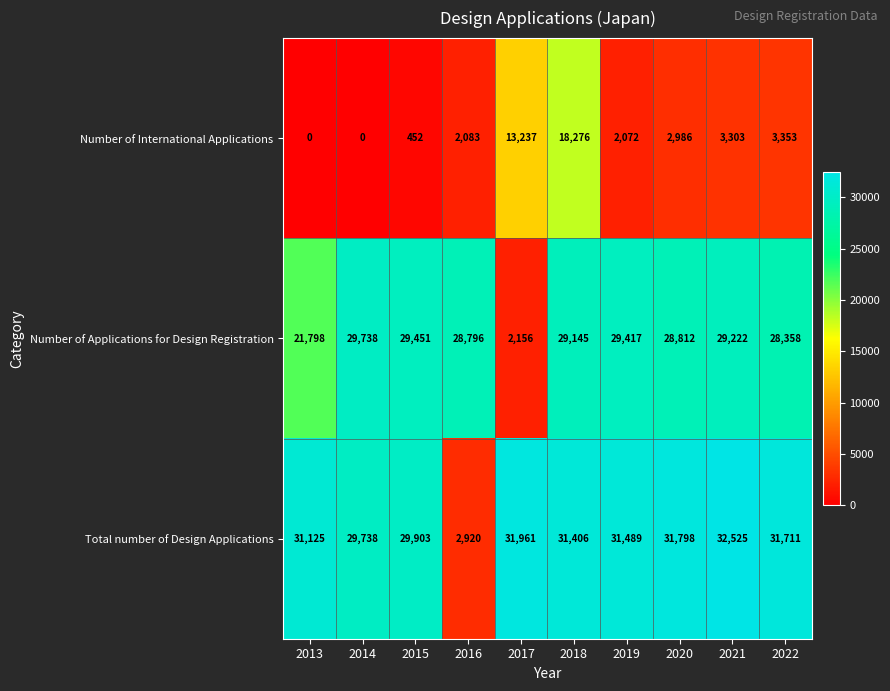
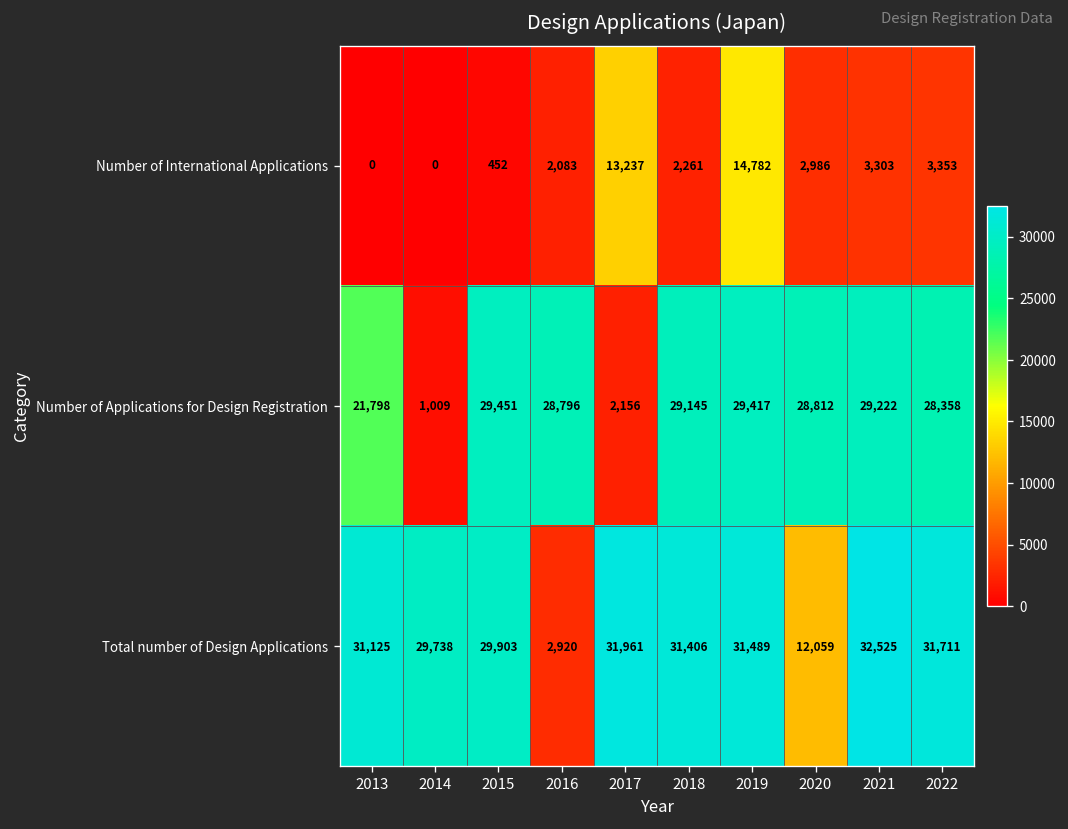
Number of International Applications, 2018: 18,276 -> 2,261
Number of International Applications, 2019: 2,072 -> 14,782
Number of Applications for Design Registration, 2014: 29,738 -> 1,009
Total number of Design Applications, 2020: 31,798 -> 12,059
